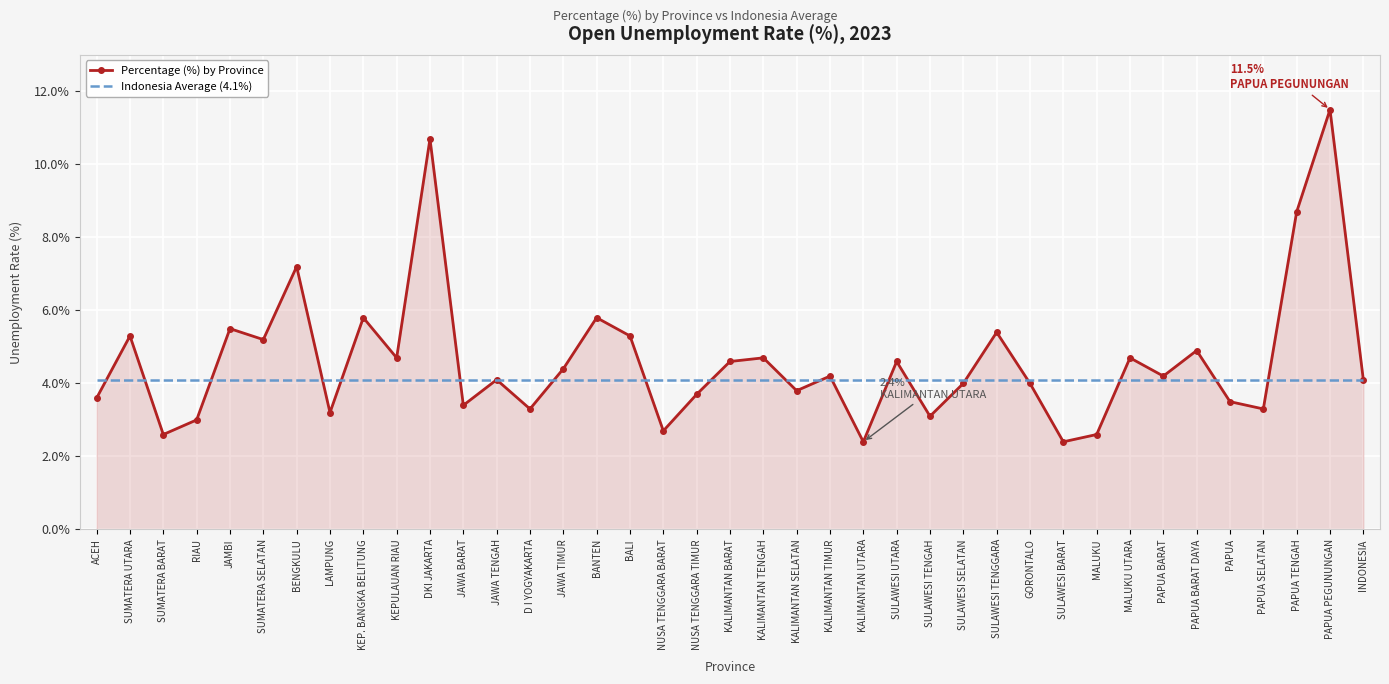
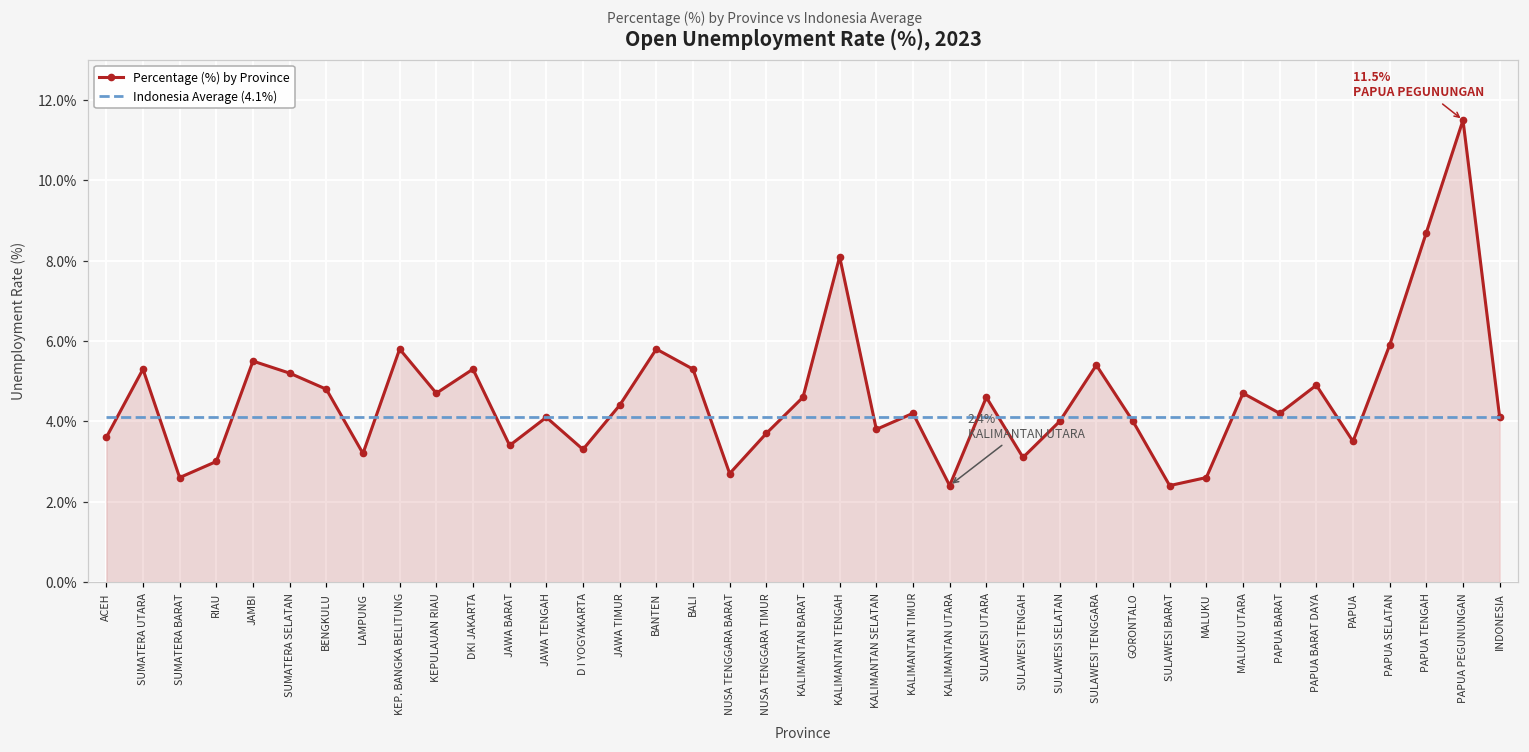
Percentage (%) by Province, BENGKULU: 7.2% -> 4.8%
Percentage (%) by Province, DKI JAKARTA: 10.7% -> 5.3%
Percentage (%) by Province, KALIMANTAN TENGAH: 4.7% -> 8.1%
Percentage (%) by Province, PAPUA SELATAN: 3.3% -> 5.9%
